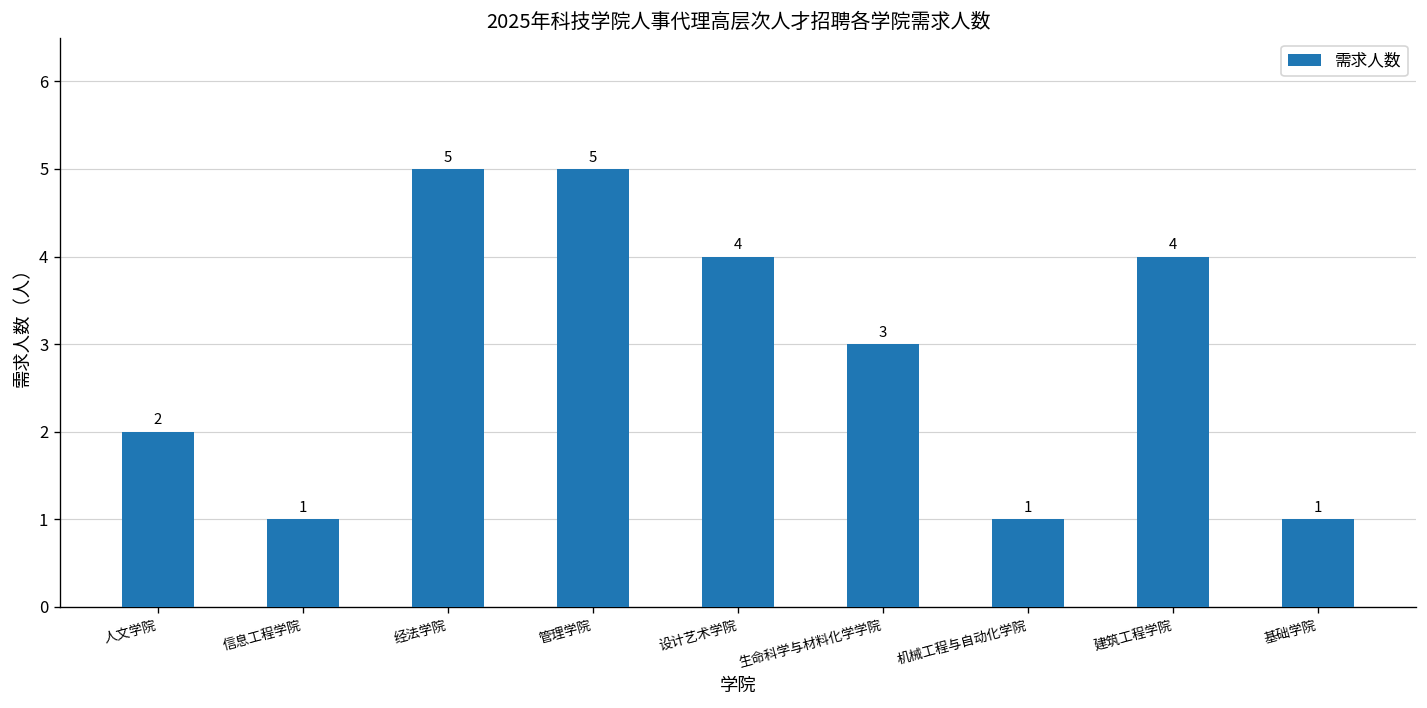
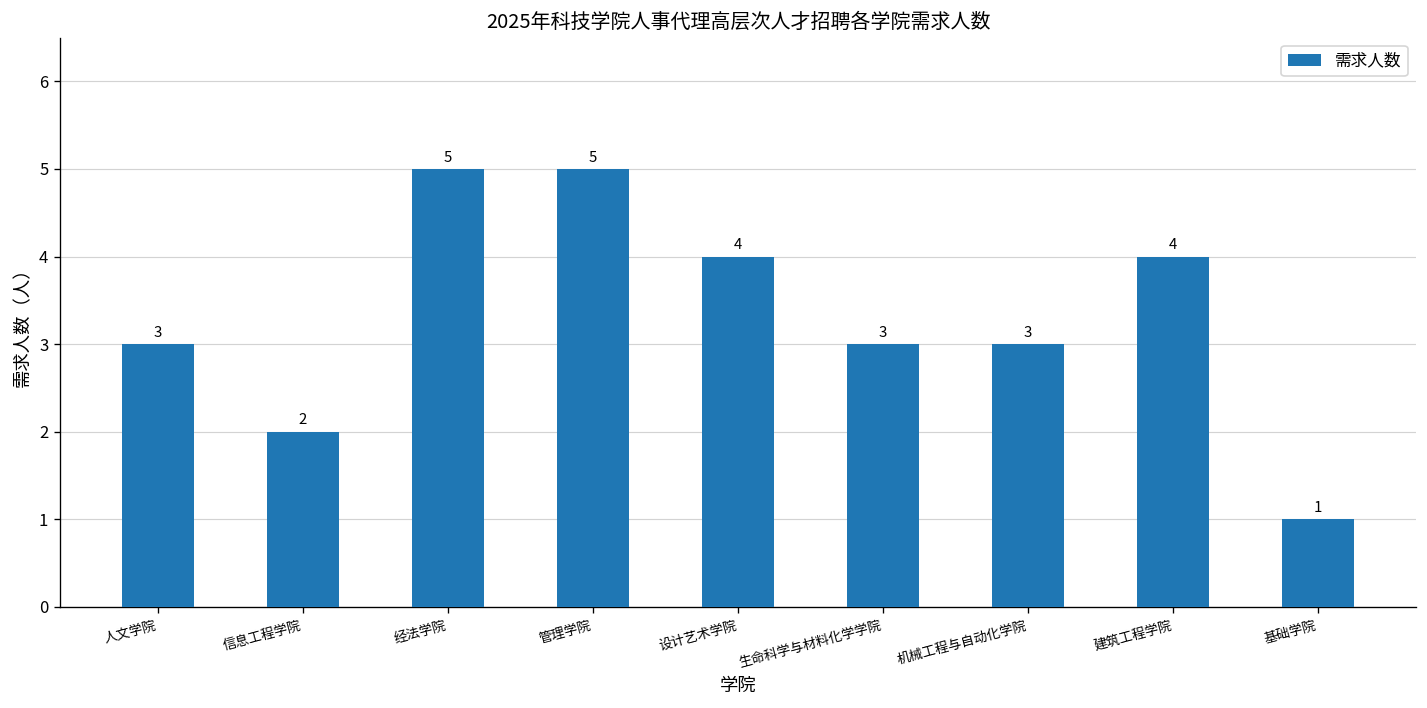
人文学院: 2 -> 3
信息工程学院: 1 -> 2
机械工程与自动化学院: 1 -> 3
